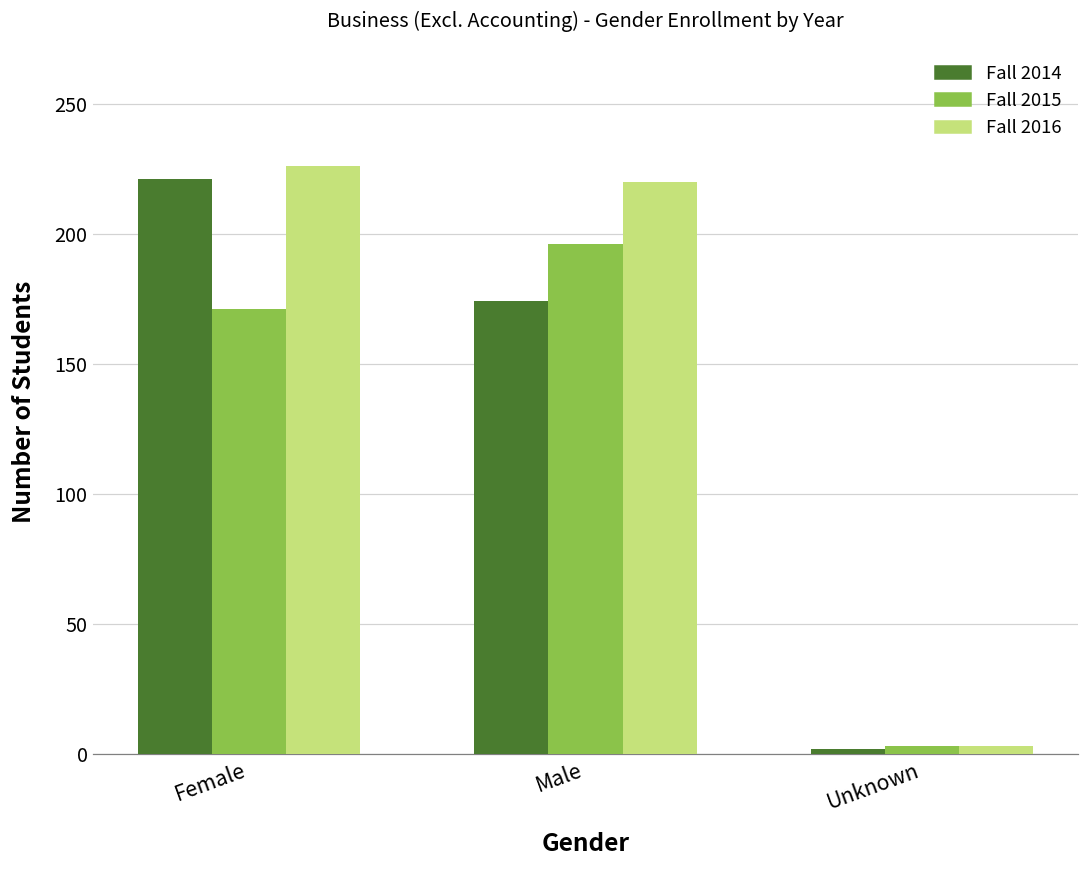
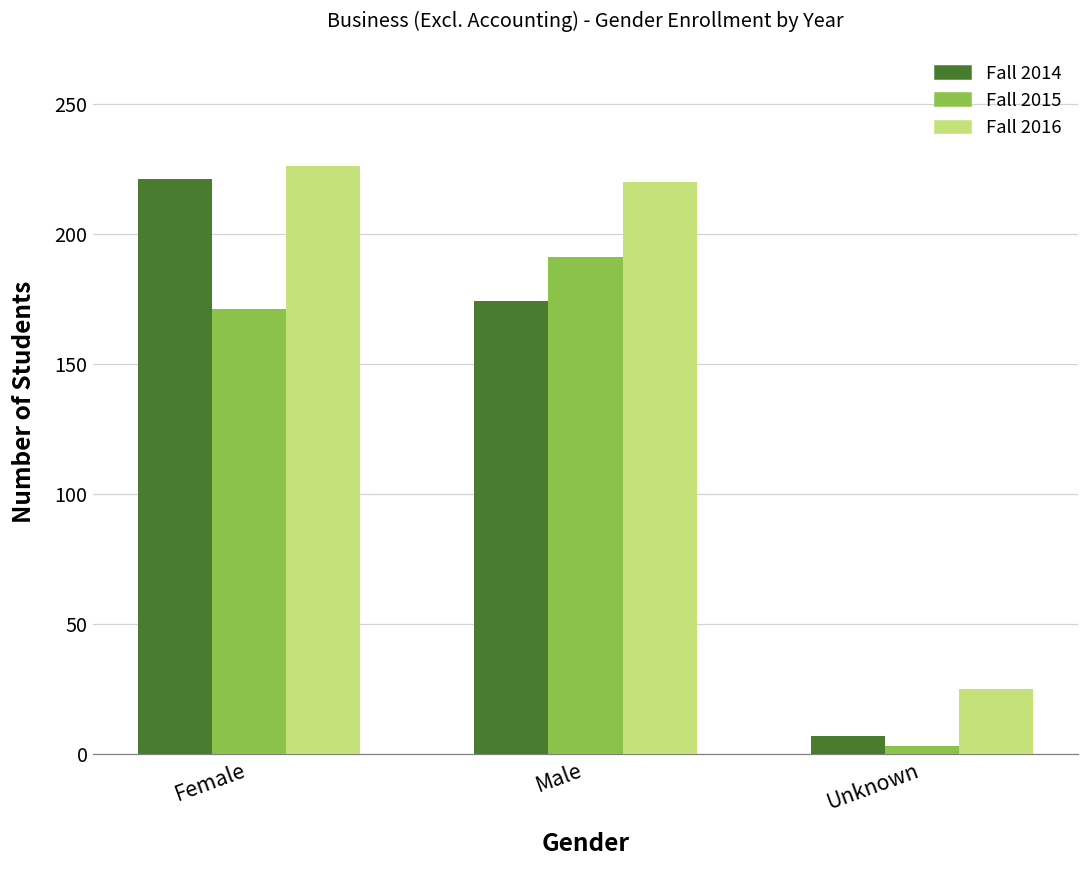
Fall 2015, Male: 196 -> 191
Fall 2014, Unknown: 2 -> 7
Fall 2016, Unknown: 3 -> 25
